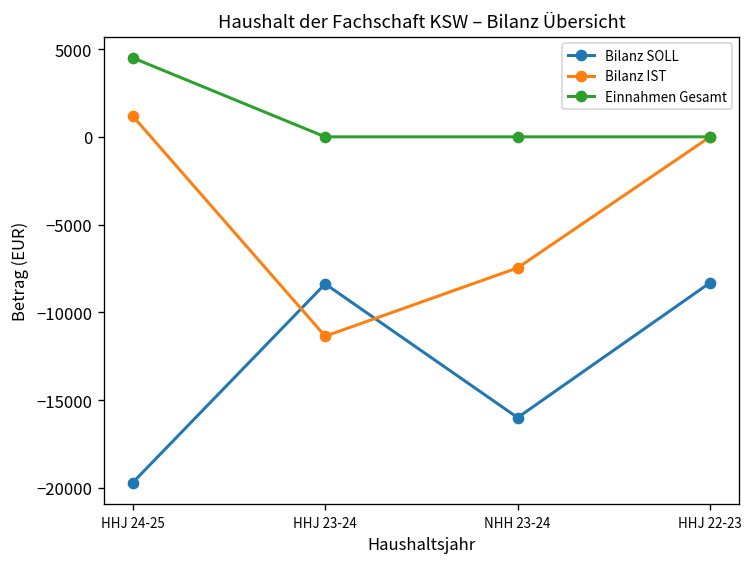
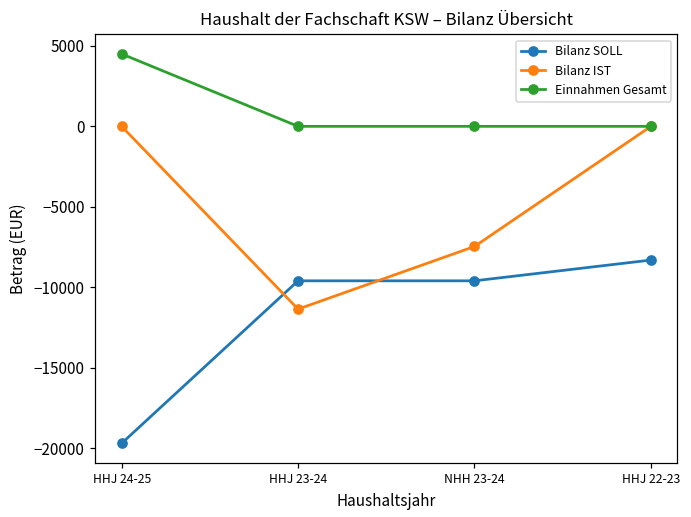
Bilanz IST, HHJ 24-25: 1200 -> 0
Bilanz SOLL, HHJ 23-24: -8400 -> -9600
Bilanz SOLL, NHH 23-24: -16000 -> -9600
